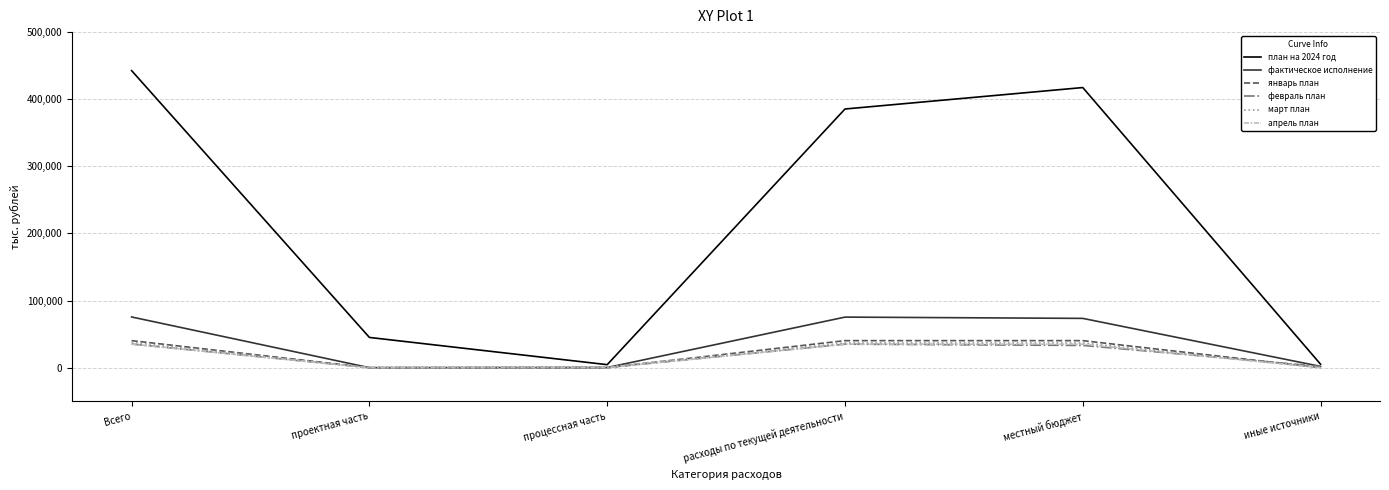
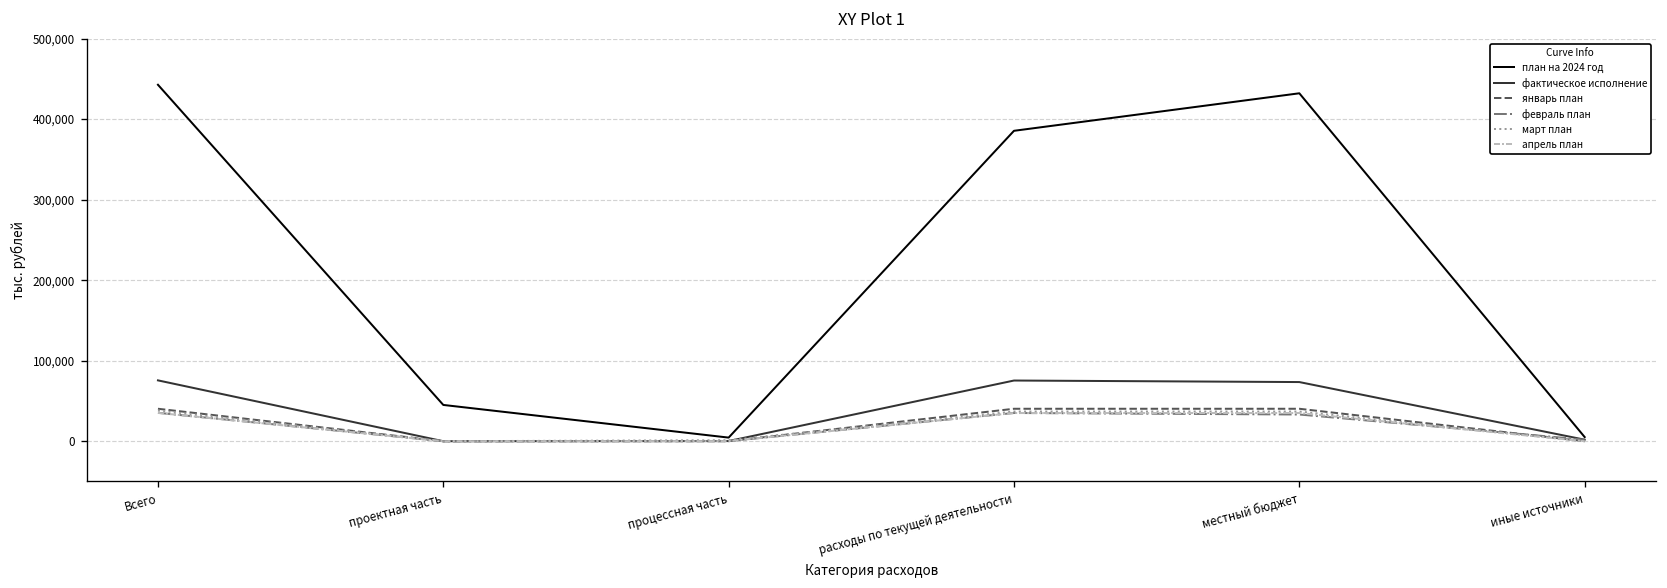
план на 2024 год, местный бюджет: 420,000 -> 430,000
